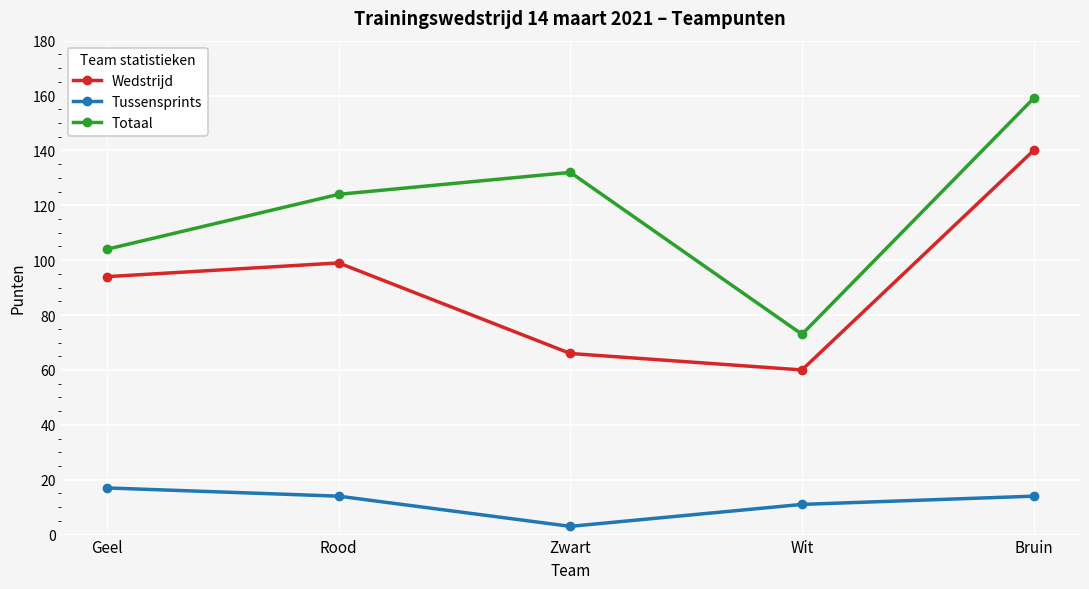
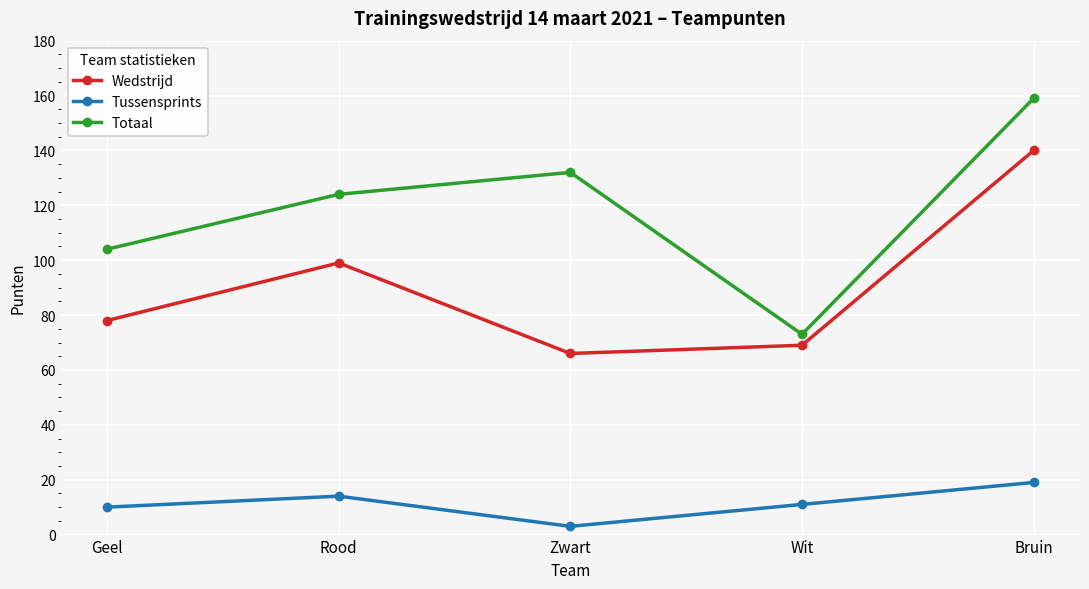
Wedstrijd, Geel: 94 -> 78
Tussensprints, Geel: 17 -> 10
Wedstrijd, Wit: 60 -> 69
Tussensprints, Bruin: 14 -> 19
